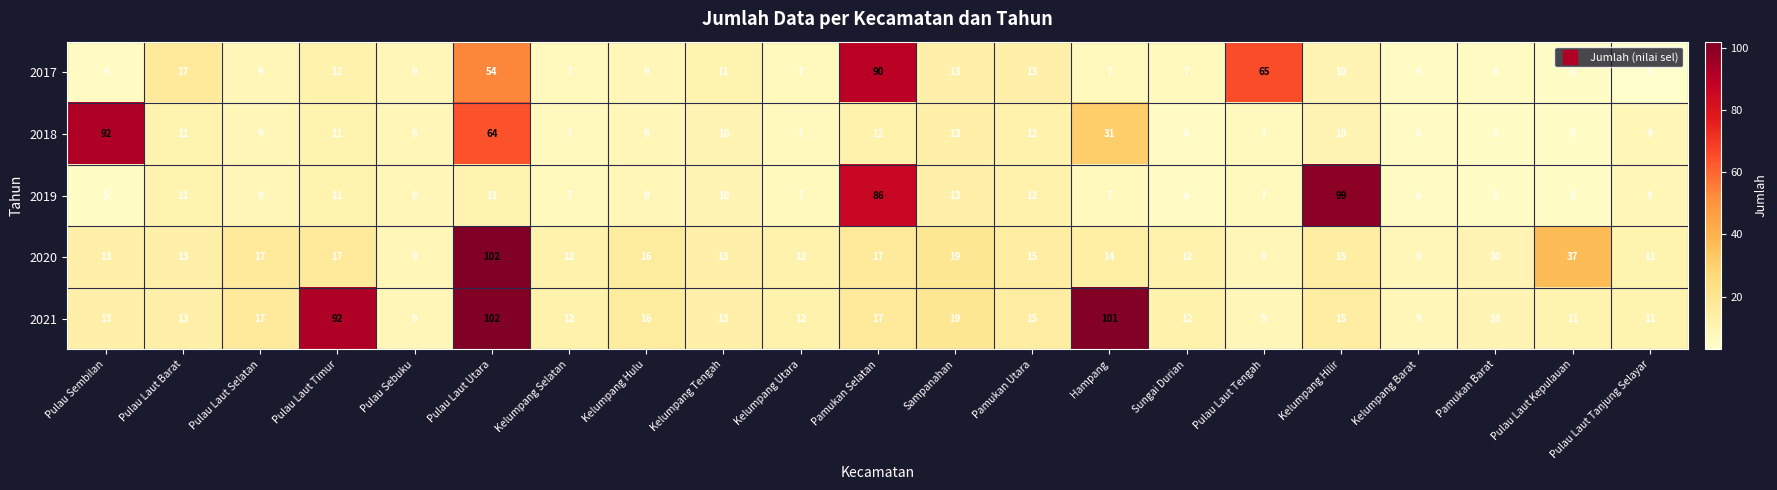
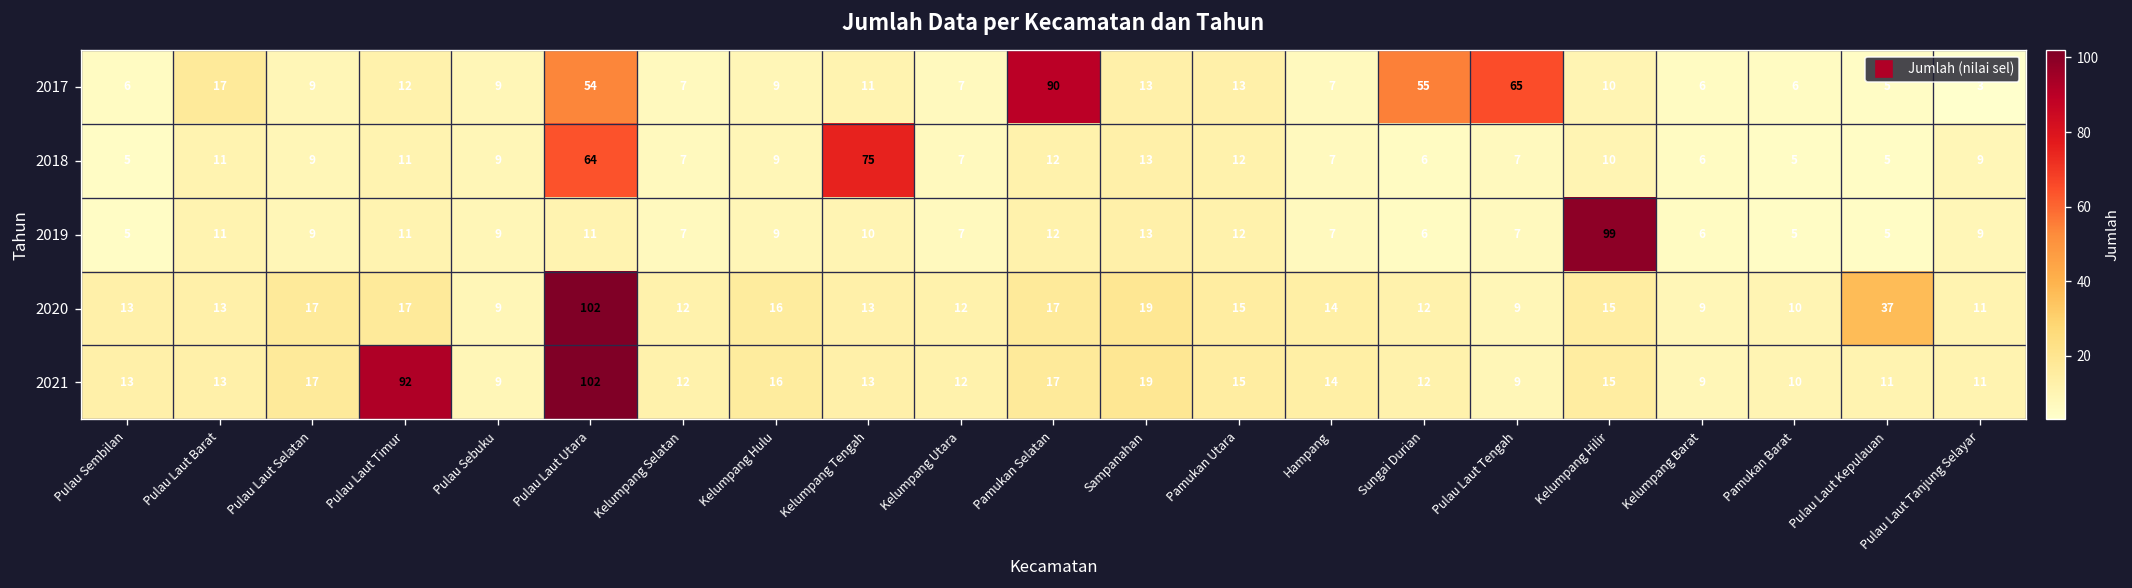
2017, Sungai Durian: 7 -> 55
2018, Pulau Sembilan: 92 -> 5
2018, Kelumpang Tengah: 10 -> 75
2018, Hampang: 31 -> 7
2019, Pamukan Selatan: 86 -> 12
2021, Hampang: 101 -> 14
